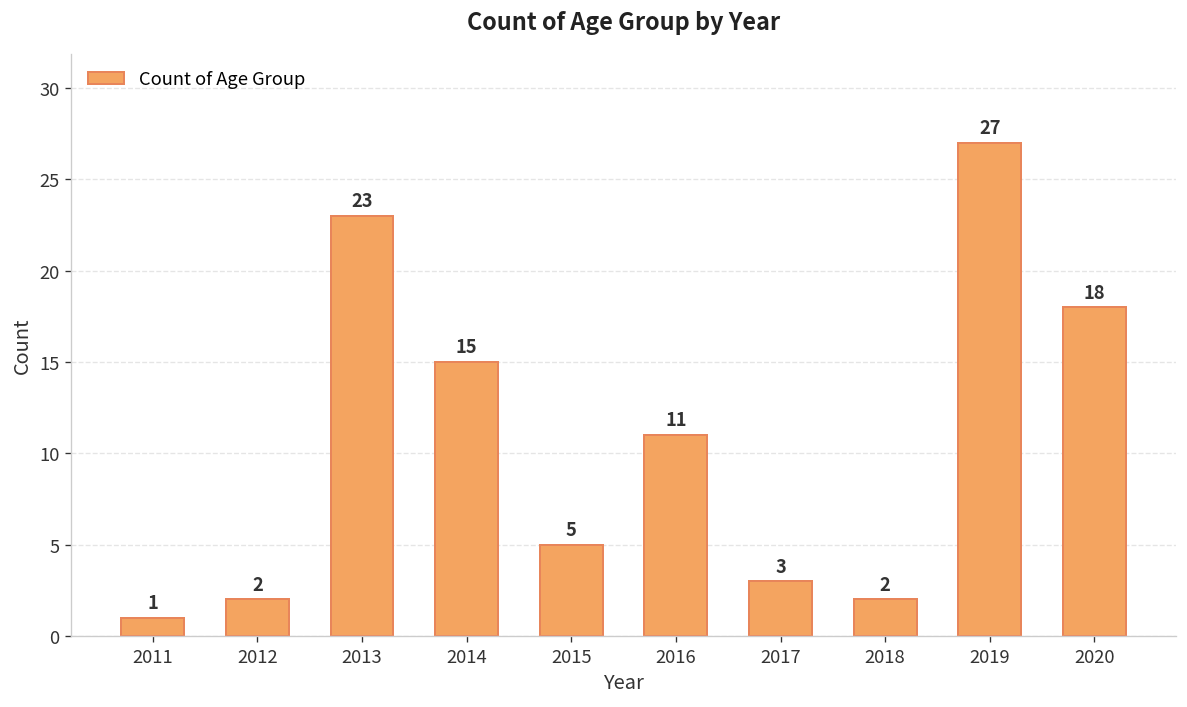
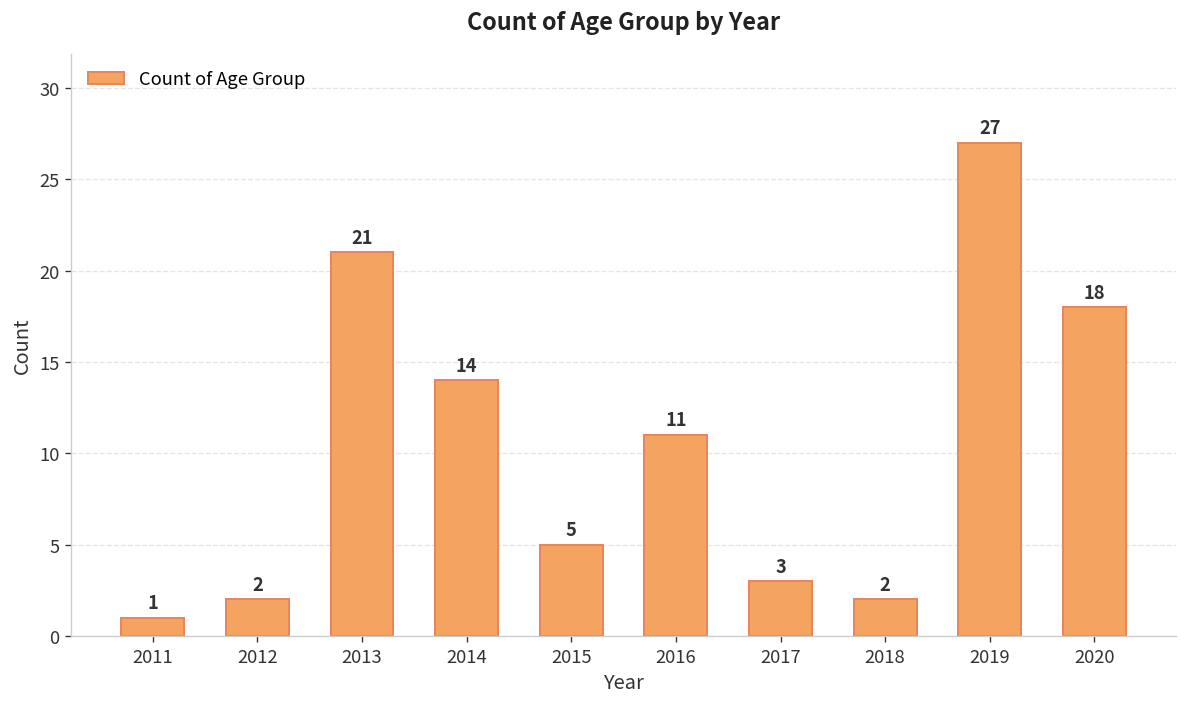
2013: 23 -> 21
2014: 15 -> 14
